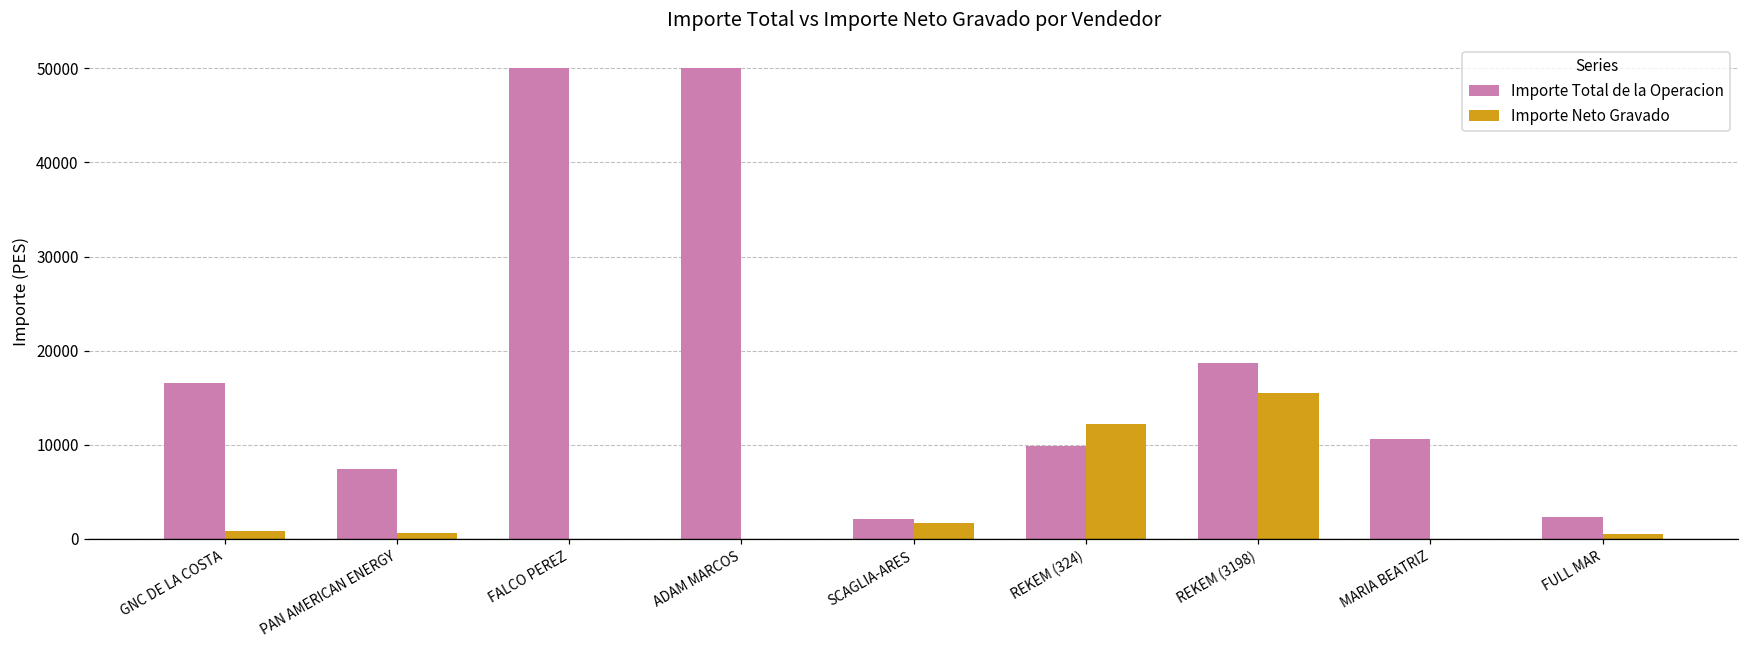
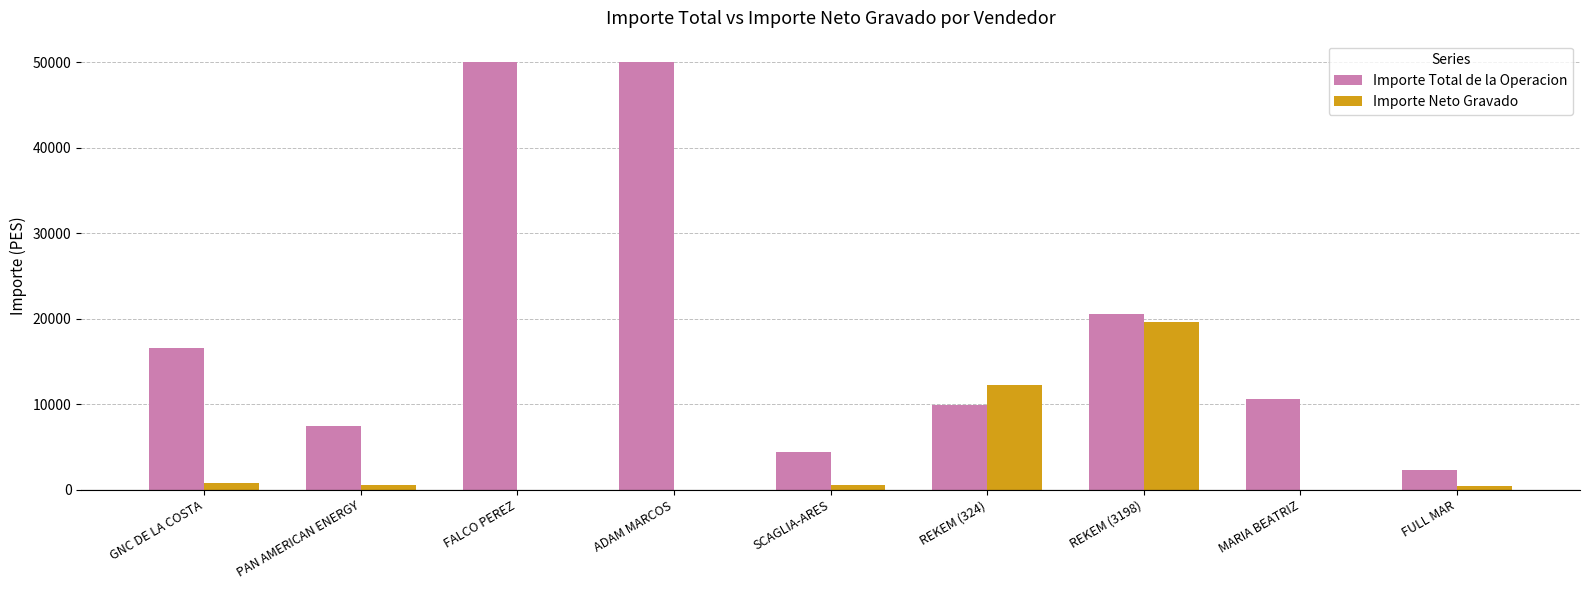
Importe Total de la Operacion, SCAGLIA-ARES: 2000 -> 4000
Importe Neto Gravado, SCAGLIA-ARES: 2000 -> 1000
Importe Total de la Operacion, REKEM (3198): 19000 -> 21000
Importe Neto Gravado, REKEM (3198): 15000 -> 20000
